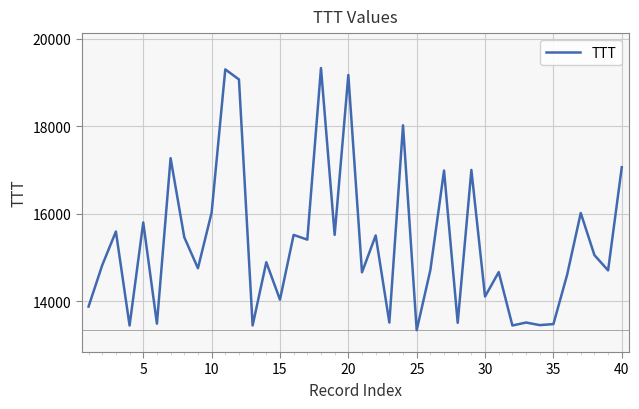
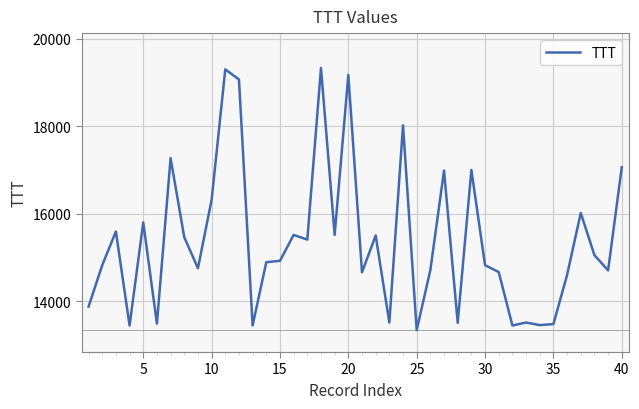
10: 16000 -> 16300
15: 14000 -> 14900
30: 14100 -> 14800
